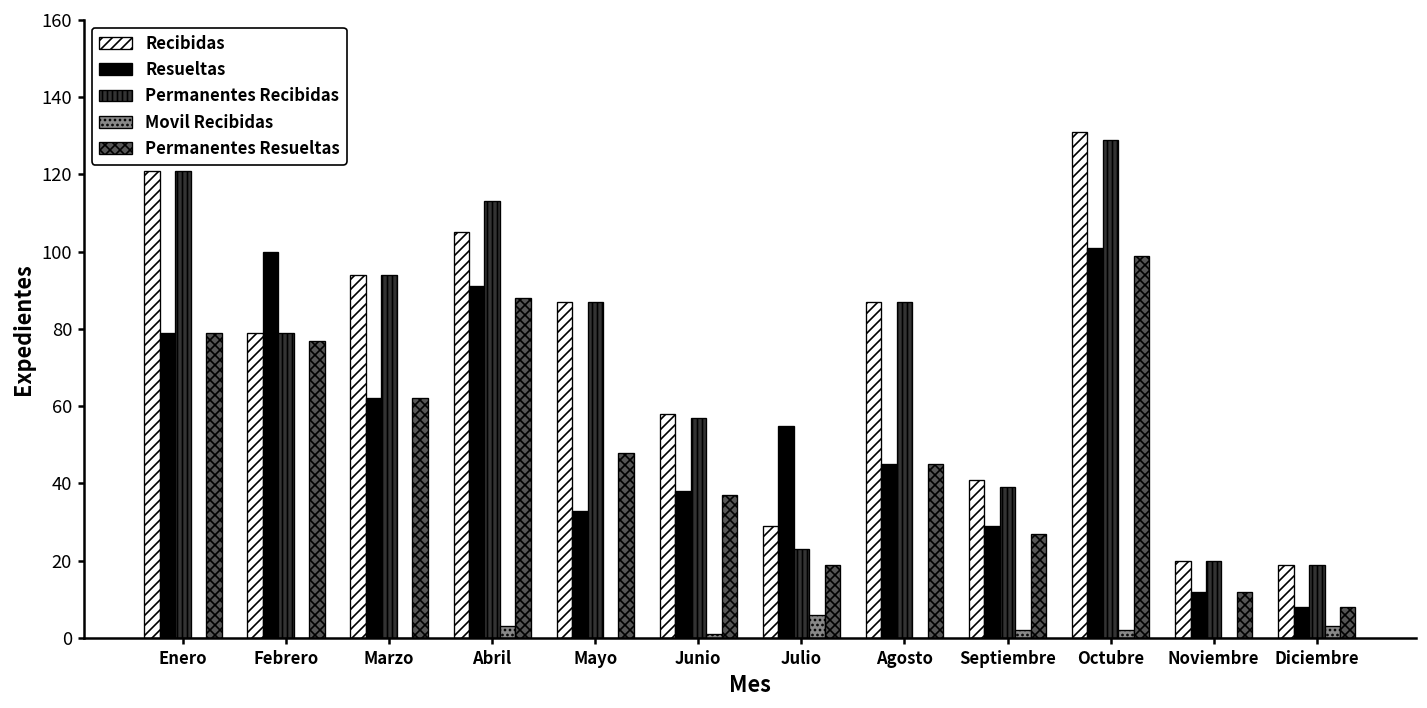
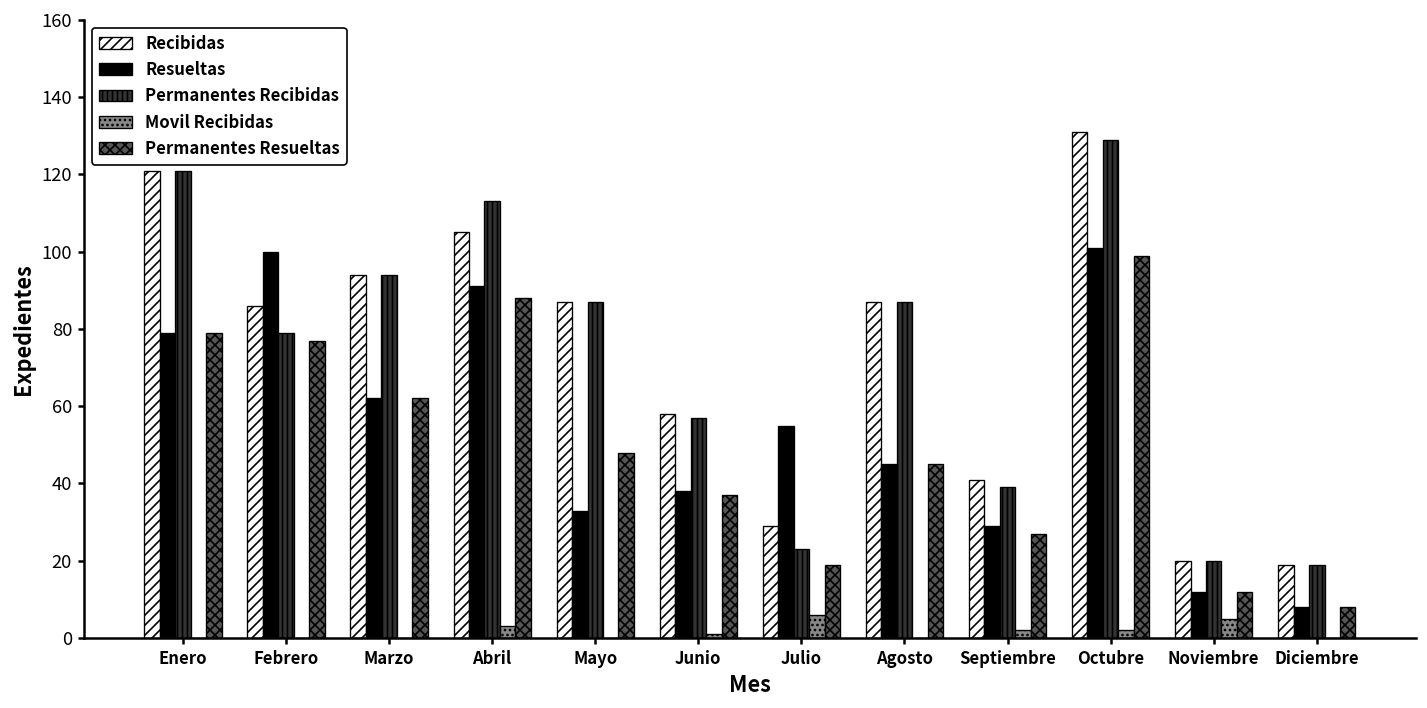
Recibidas, Febrero: 79 -> 86
Movil Recibidas, Noviembre: 0 -> 5
Movil Recibidas, Diciembre: 3 -> 0
